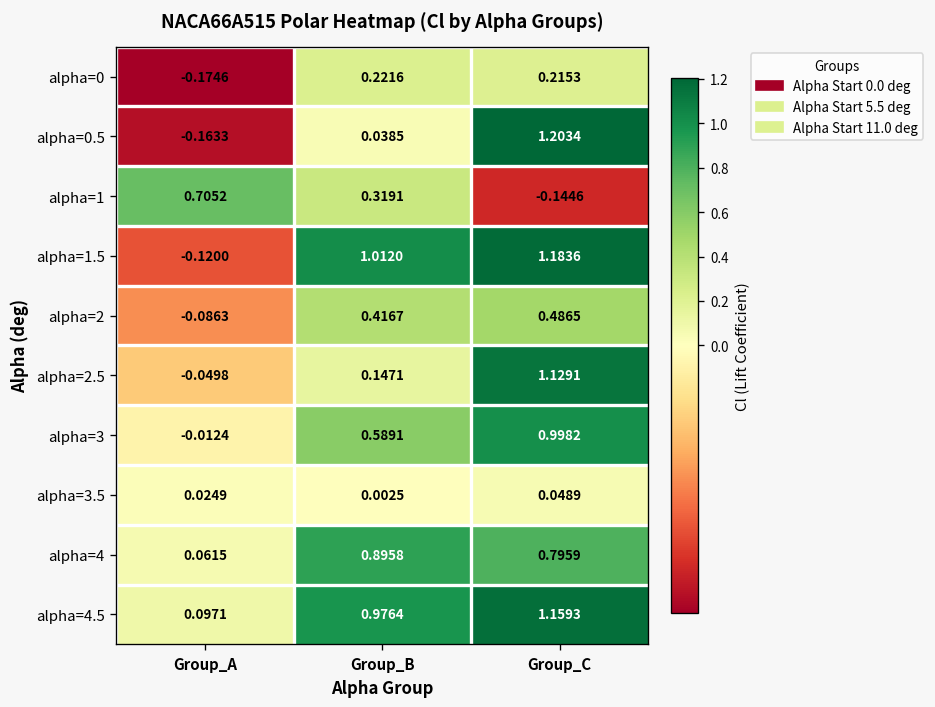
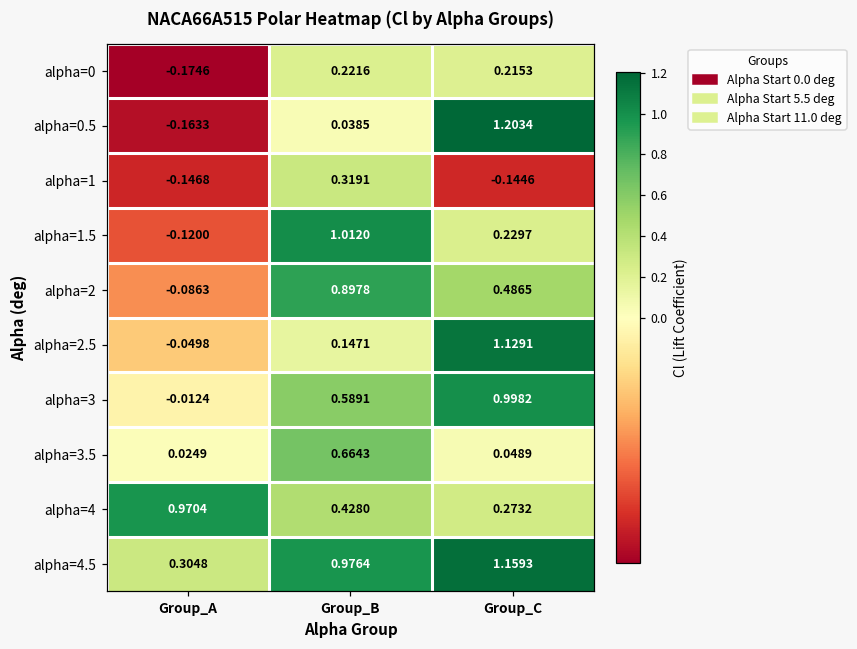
alpha=1, Group_A: 0.7052 -> -0.1468
alpha=1.5, Group_C: 1.1836 -> 0.2297
alpha=2, Group_B: 0.4167 -> 0.8978
alpha=3.5, Group_B: 0.0025 -> 0.6643
alpha=4, Group_A: 0.0615 -> 0.9704
alpha=4, Group_B: 0.8958 -> 0.4280
alpha=4, Group_C: 0.7959 -> 0.2732
alpha=4.5, Group_A: 0.0971 -> 0.3048
